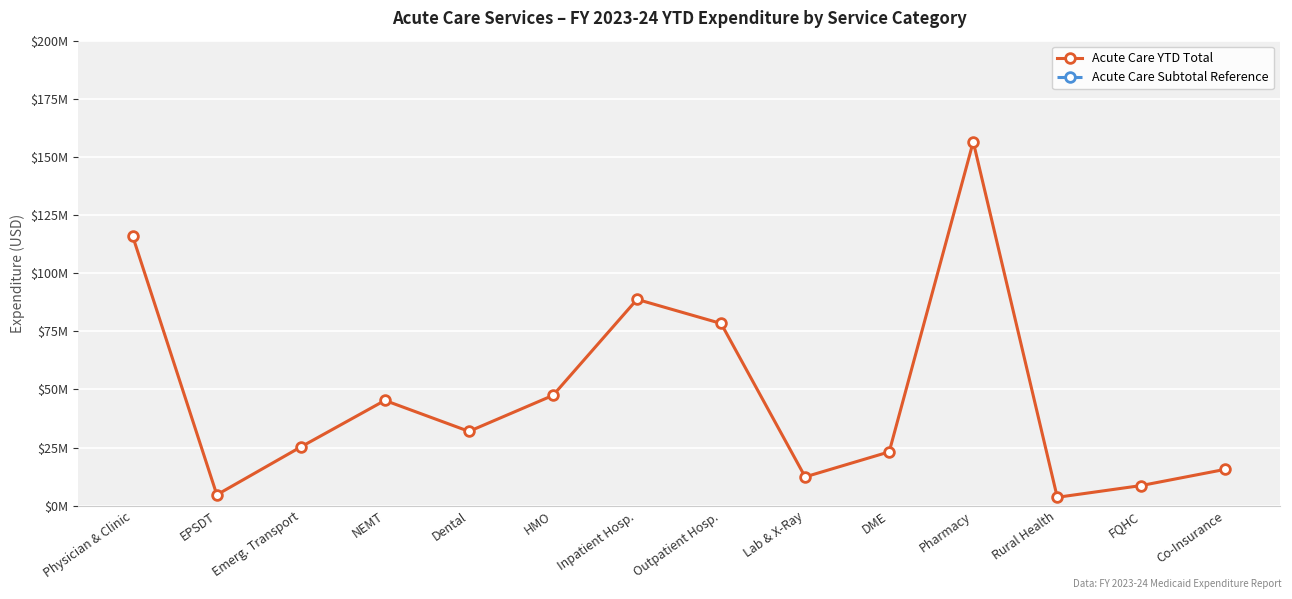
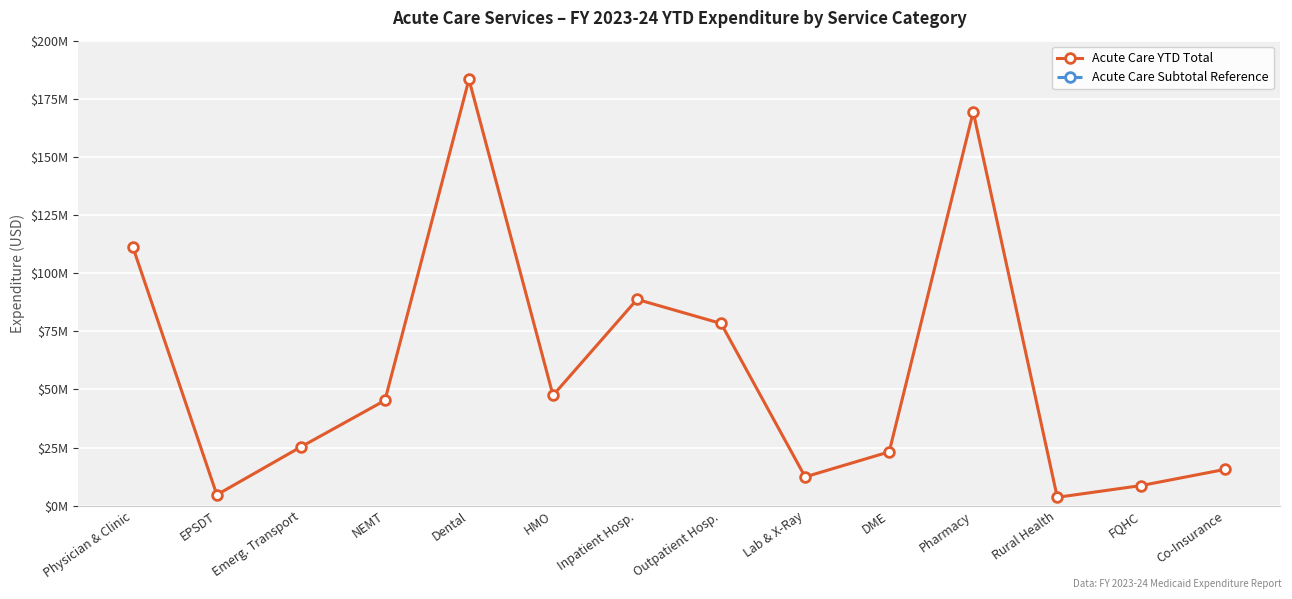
Acute Care YTD Total, Physician & Clinic: $116000000 -> $111000000
Acute Care YTD Total, Dental: $32000000 -> $183000000
Acute Care YTD Total, Pharmacy: $157000000 -> $169000000
